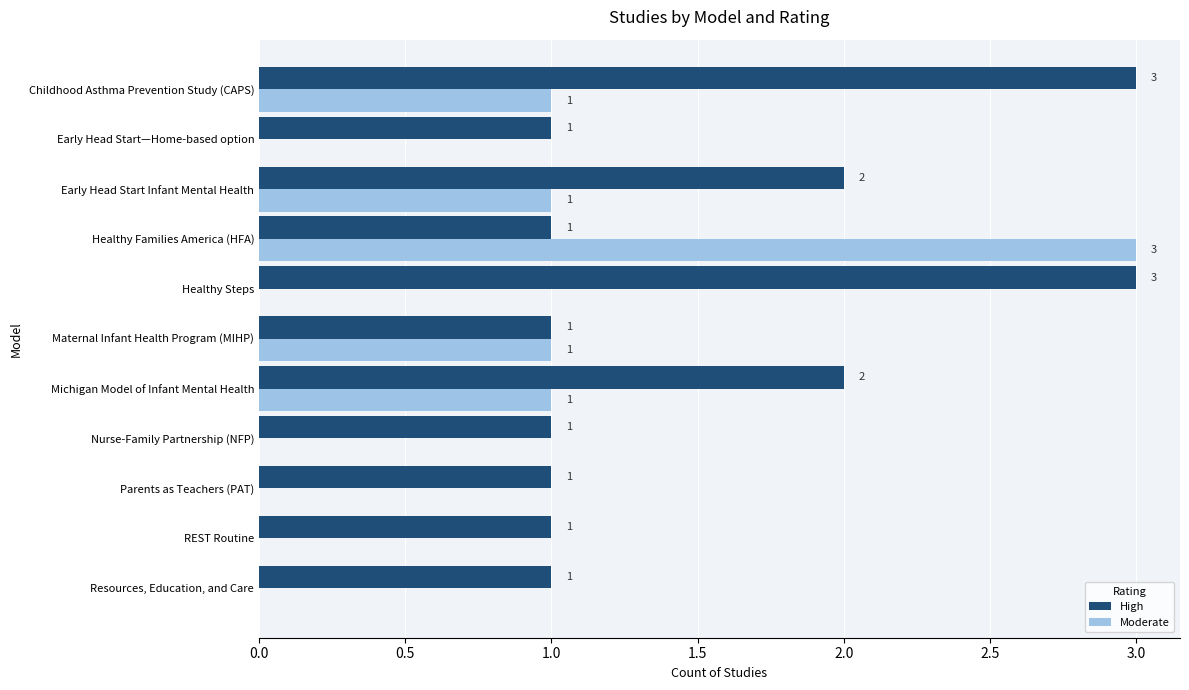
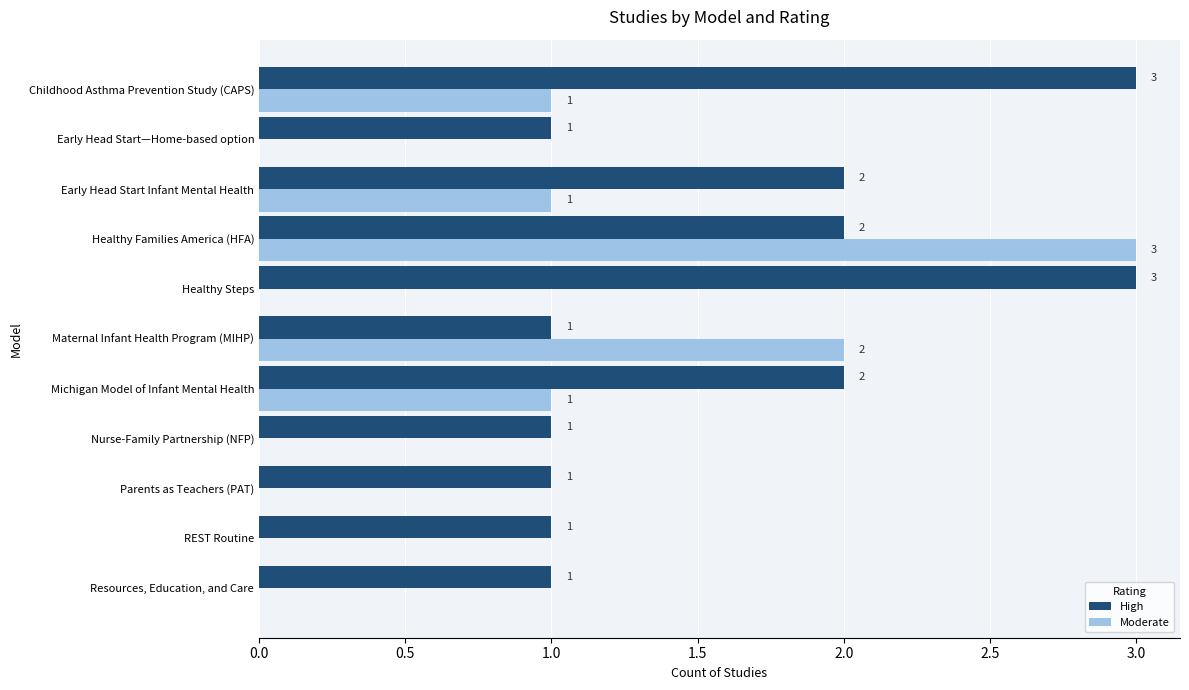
High, Healthy Families America (HFA): 1 -> 2
Moderate, Maternal Infant Health Program (MIHP): 1 -> 2
